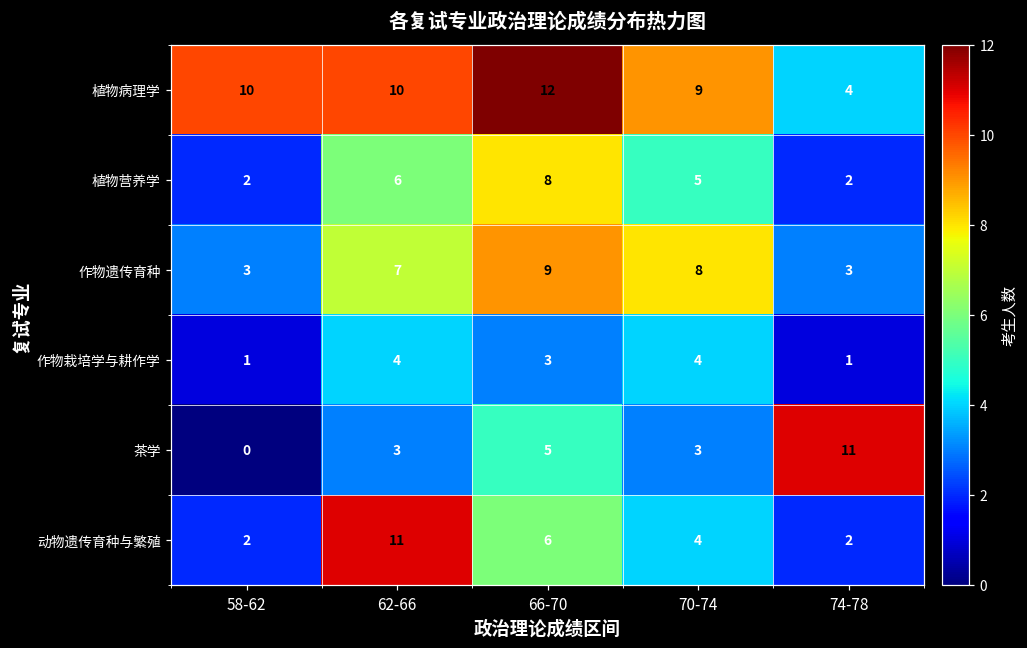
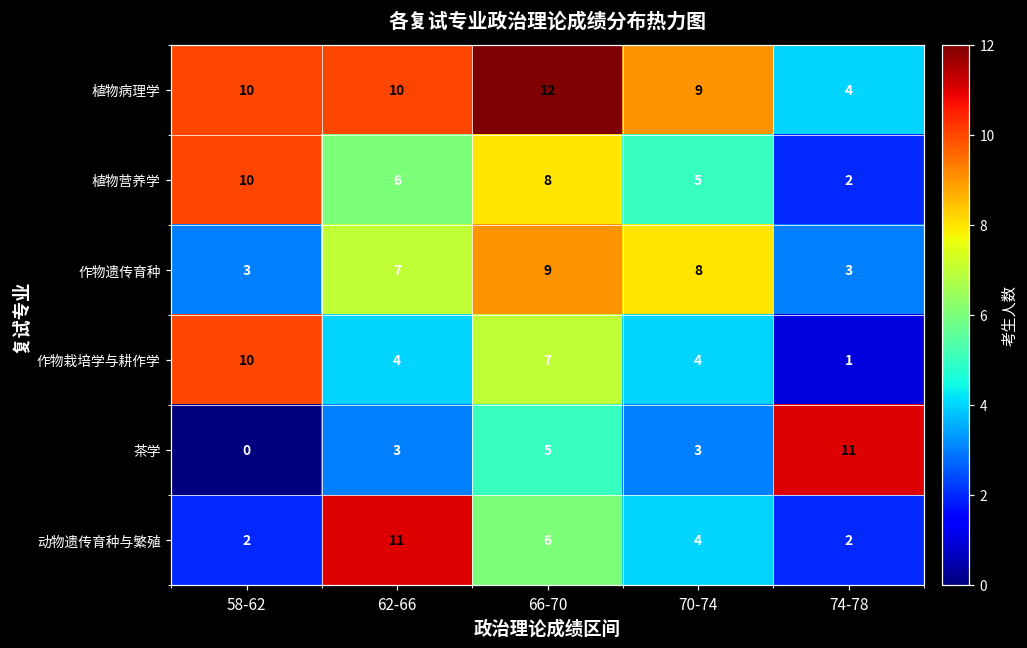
植物营养学, 58-62: 2 -> 10
作物栽培学与耕作学, 58-62: 1 -> 10
作物栽培学与耕作学, 66-70: 3 -> 7
